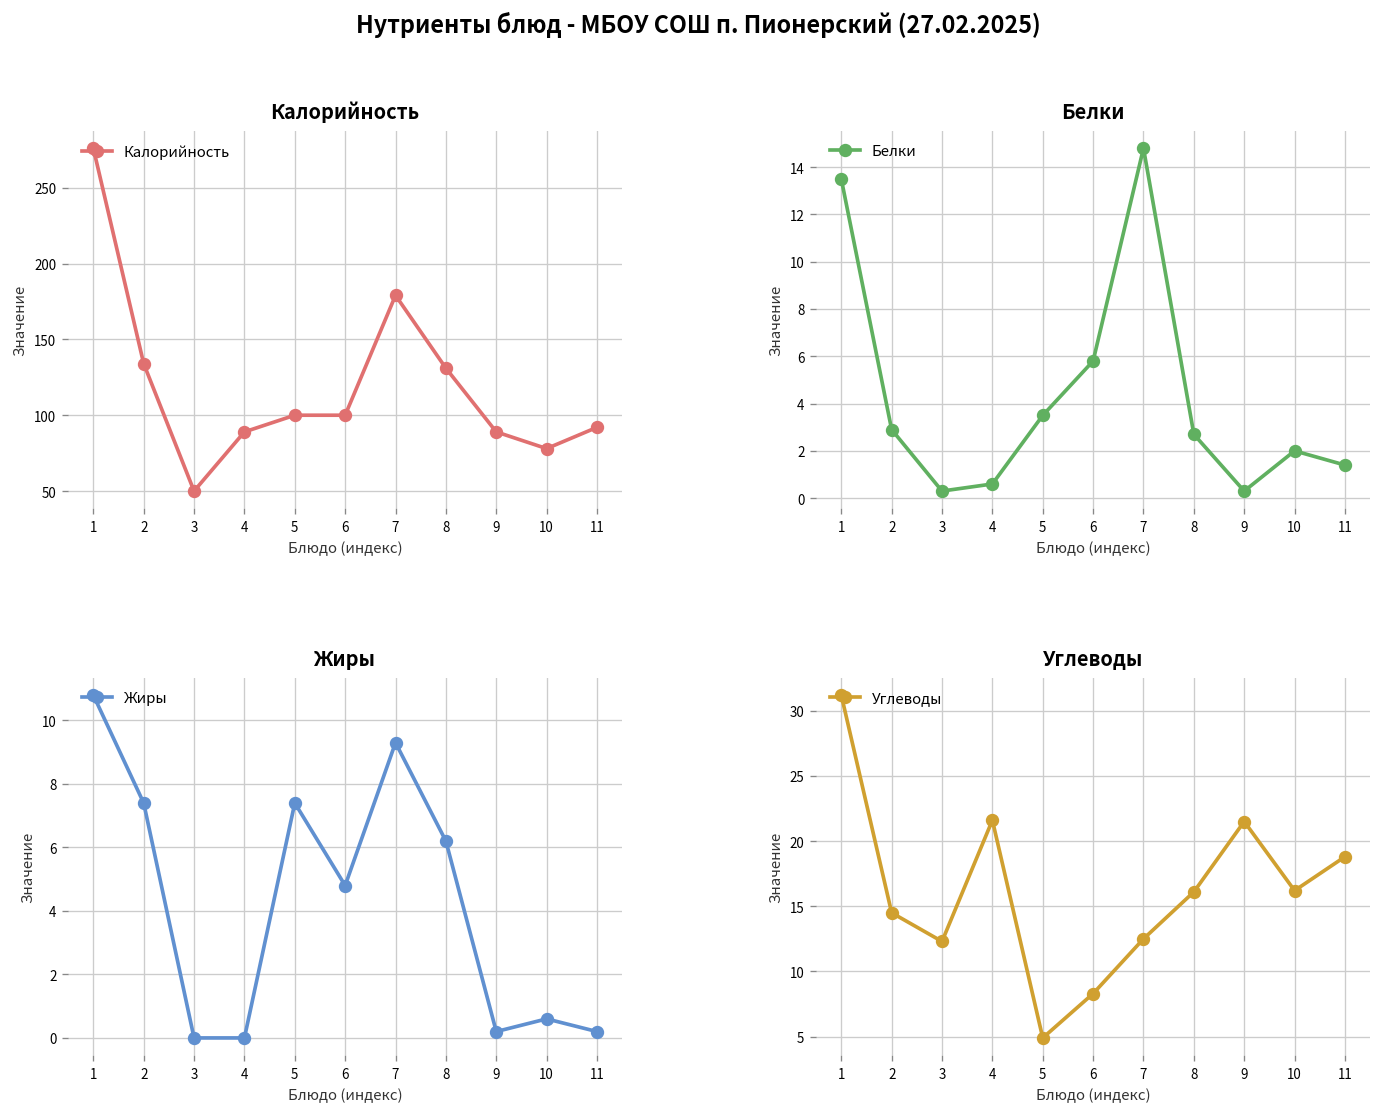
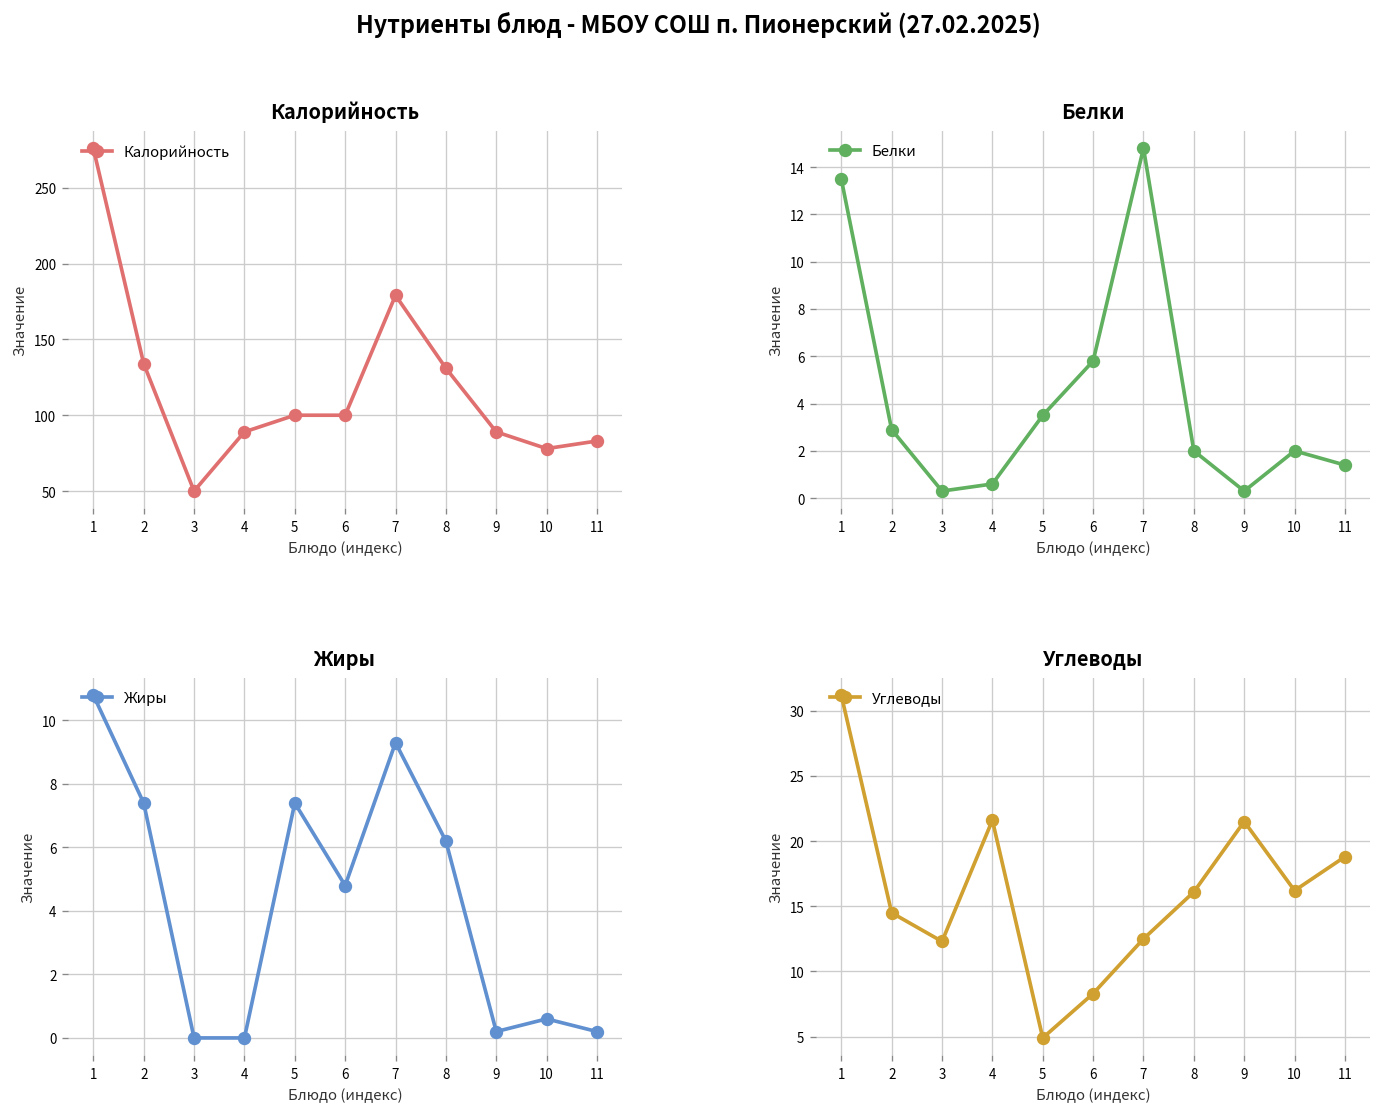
Калорийность, 11: 92 -> 83
Белки, 8: 2.7 -> 2.0
